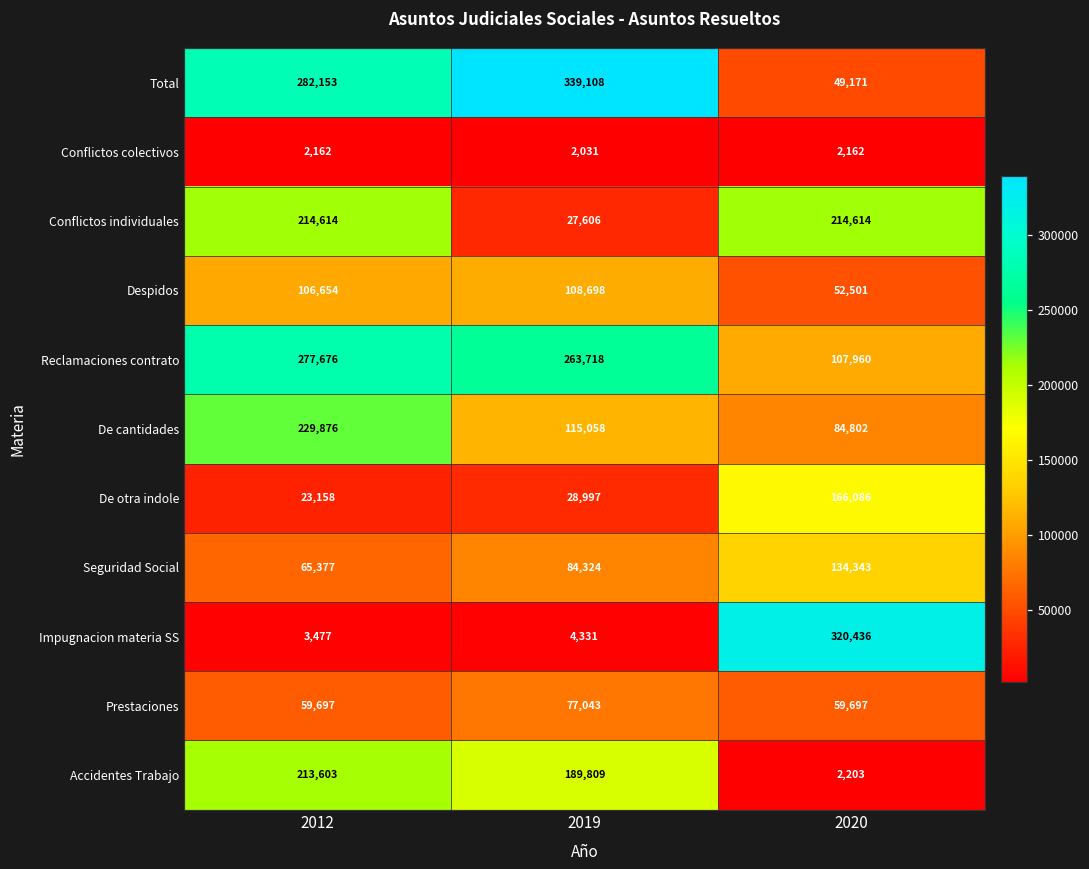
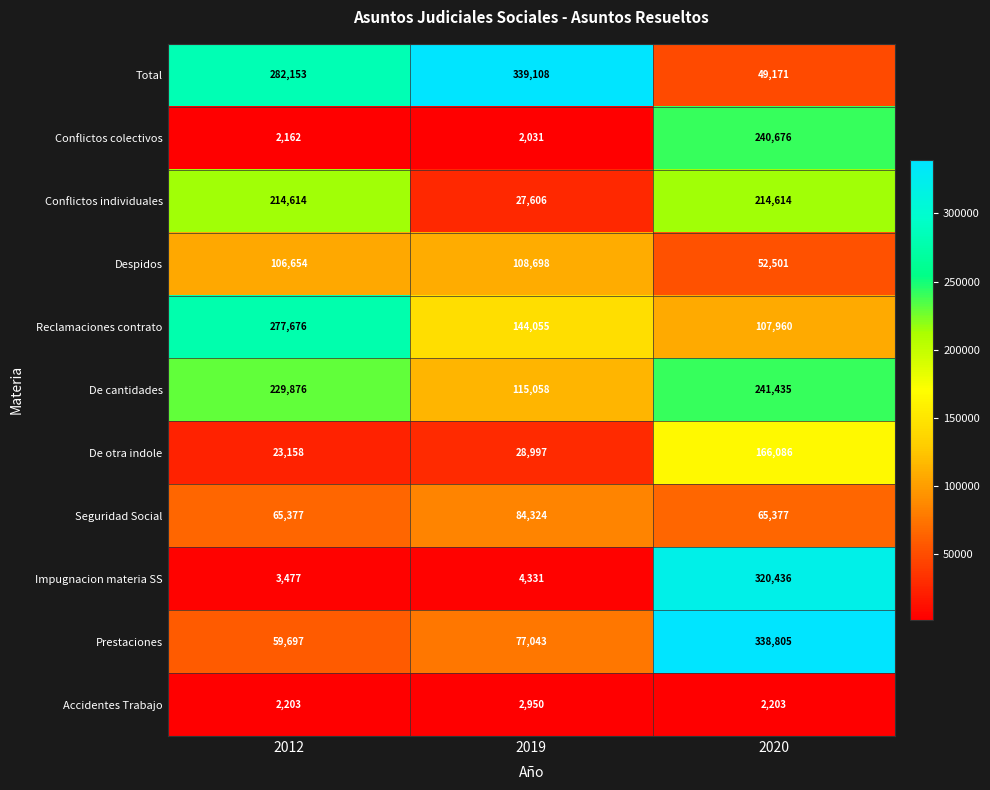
Conflictos colectivos, 2020: 2,162 -> 240,676
Reclamaciones contrato, 2019: 263,718 -> 144,055
De cantidades, 2020: 84,802 -> 241,435
Seguridad Social, 2020: 134,343 -> 65,377
Prestaciones, 2020: 59,697 -> 338,805
Accidentes Trabajo, 2012: 213,603 -> 2,203
Accidentes Trabajo, 2019: 189,809 -> 2,950
